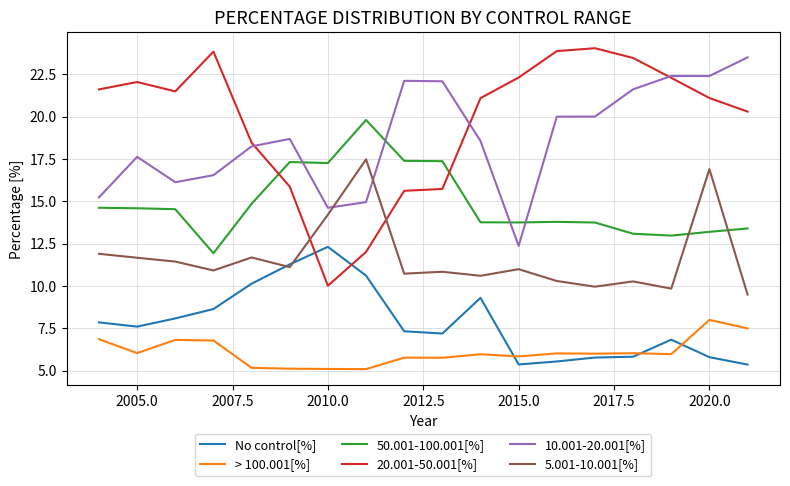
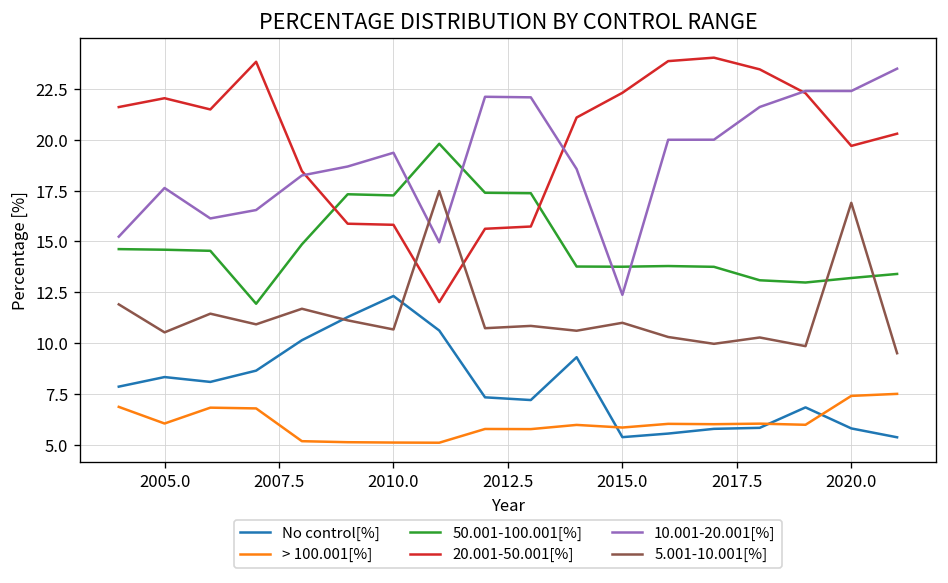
No control[%], 2005.0: 7.6 -> 8.3
5.001-10.001[%], 2005.0: 11.7 -> 10.5
20.001-50.001[%], 2010.0: 10.0 -> 15.8
10.001-20.001[%], 2010.0: 14.6 -> 19.4
5.001-10.001[%], 2010.0: 14.2 -> 10.7
> 100.001[%], 2020.0: 8.0 -> 7.4
20.001-50.001[%], 2020.0: 21.1 -> 19.7
